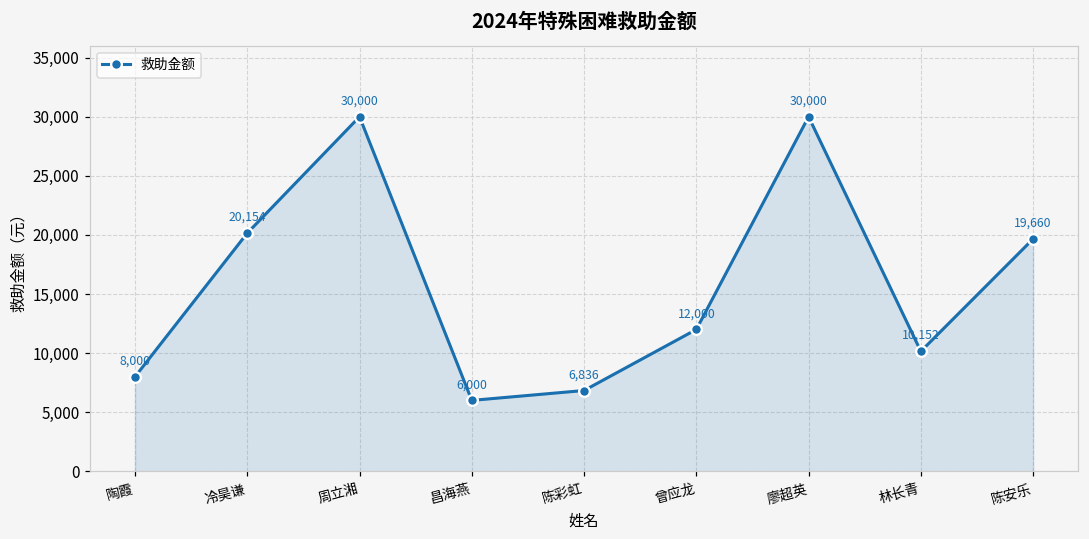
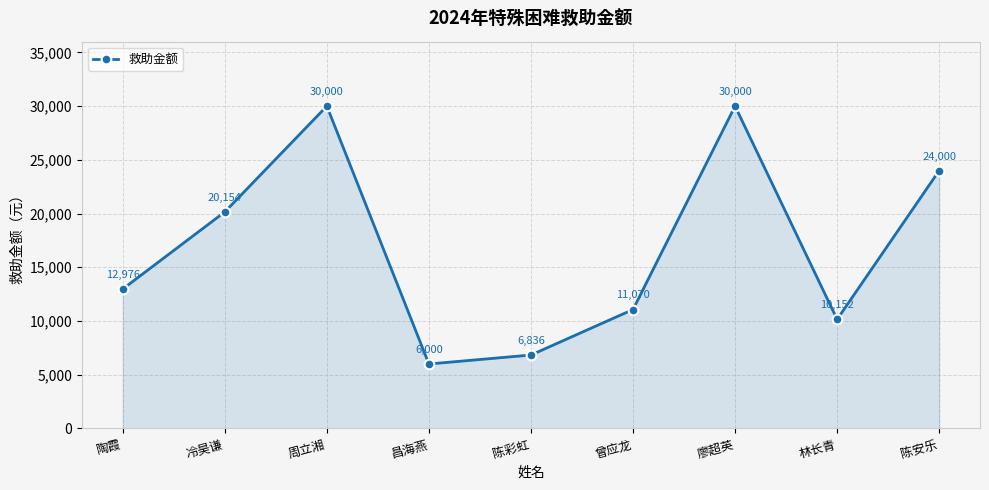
陶霞: 8,000 -> 12,976
曾应龙: 12,000 -> 11,070
陈安乐: 19,660 -> 24,000
